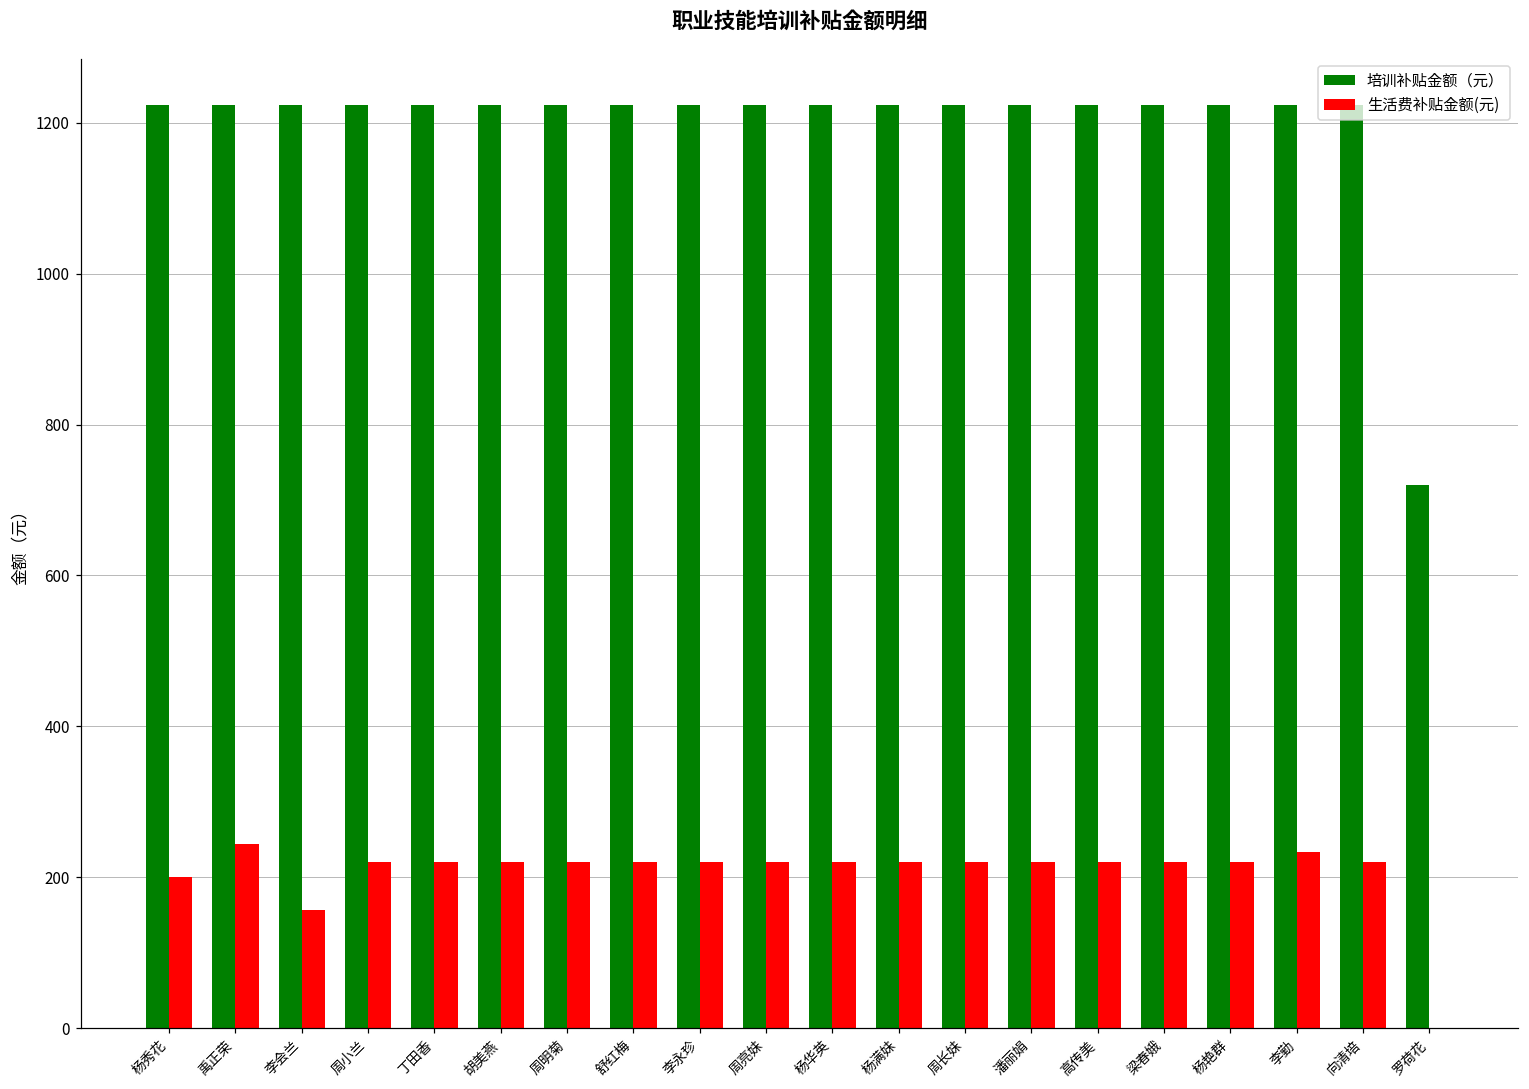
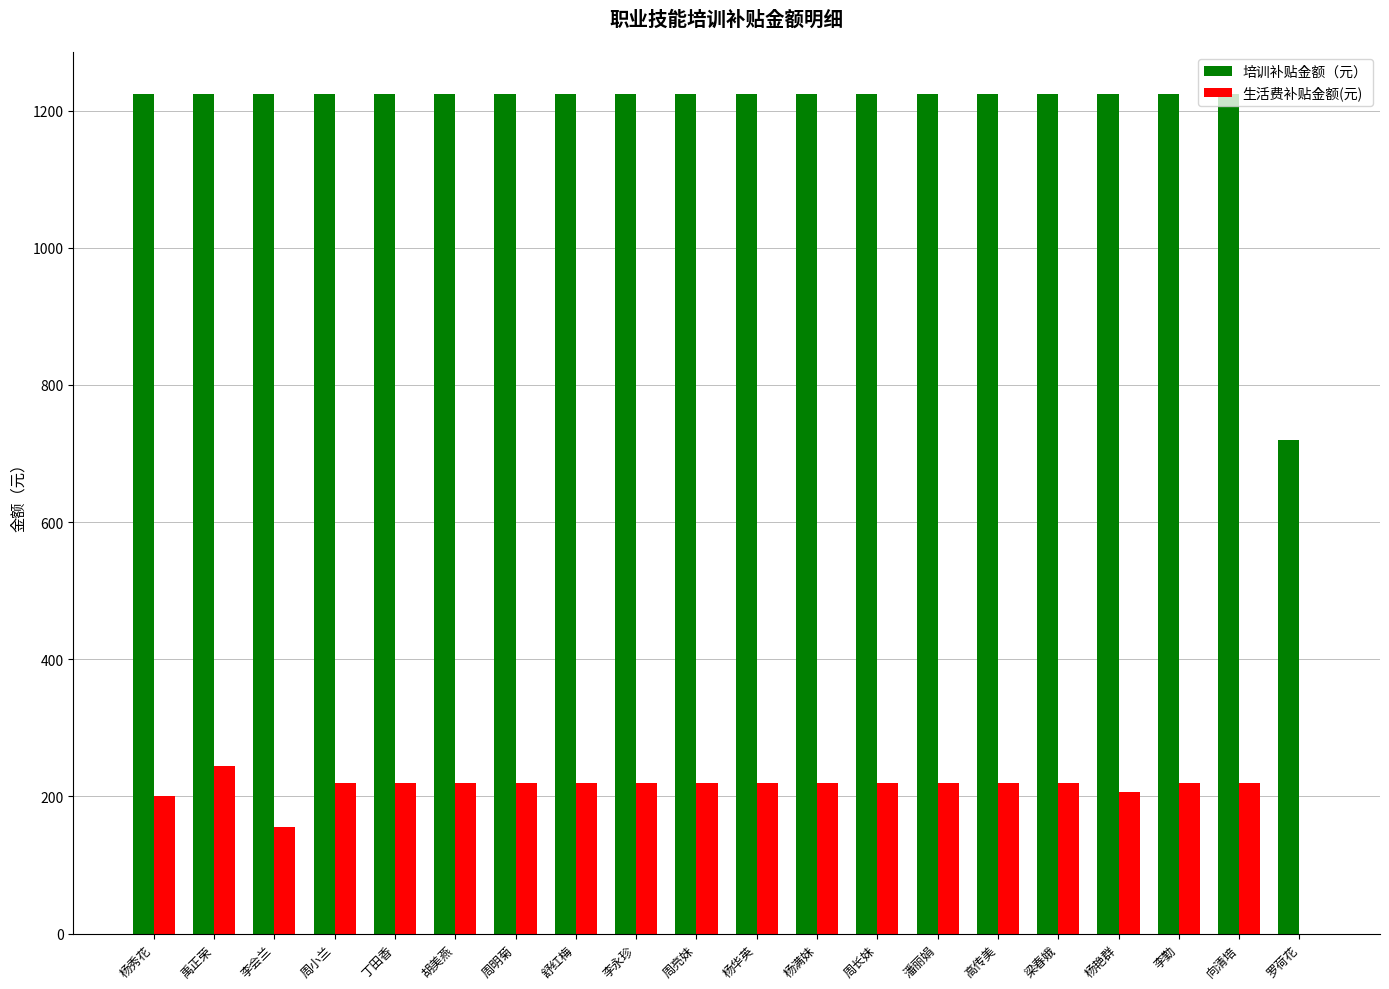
生活费补贴金额(元), 杨艳群: 220 -> 210
生活费补贴金额(元), 李勤: 230 -> 220
